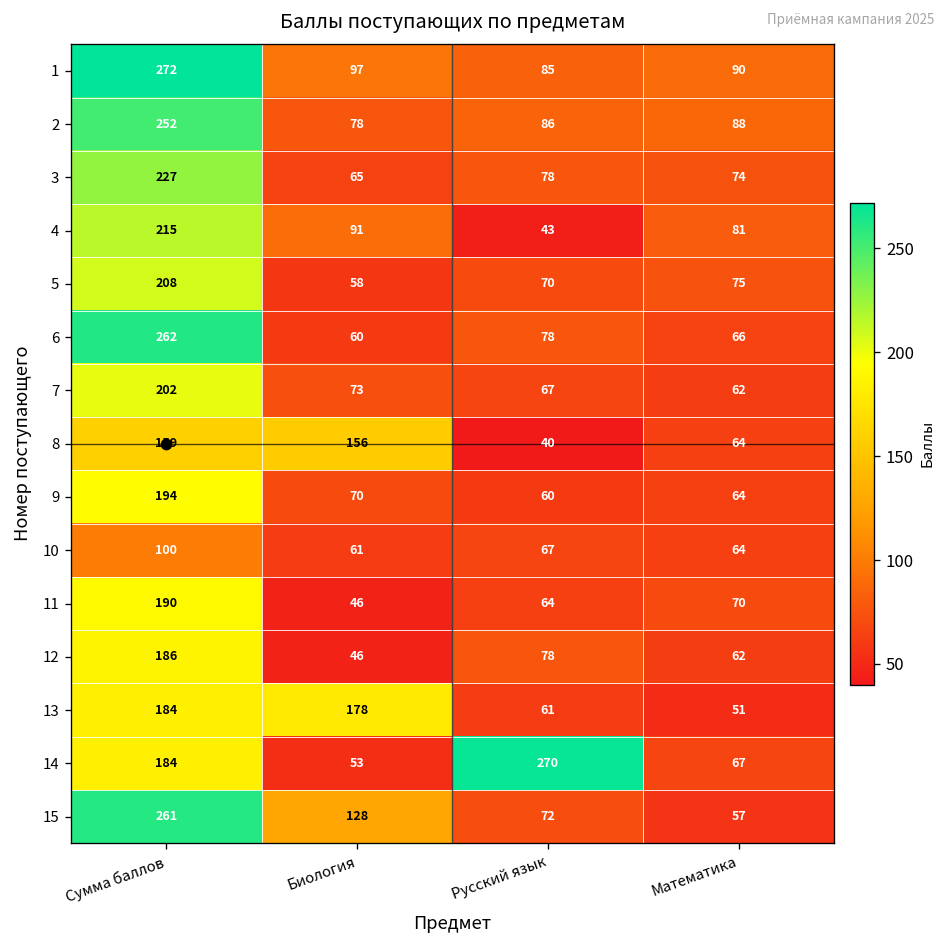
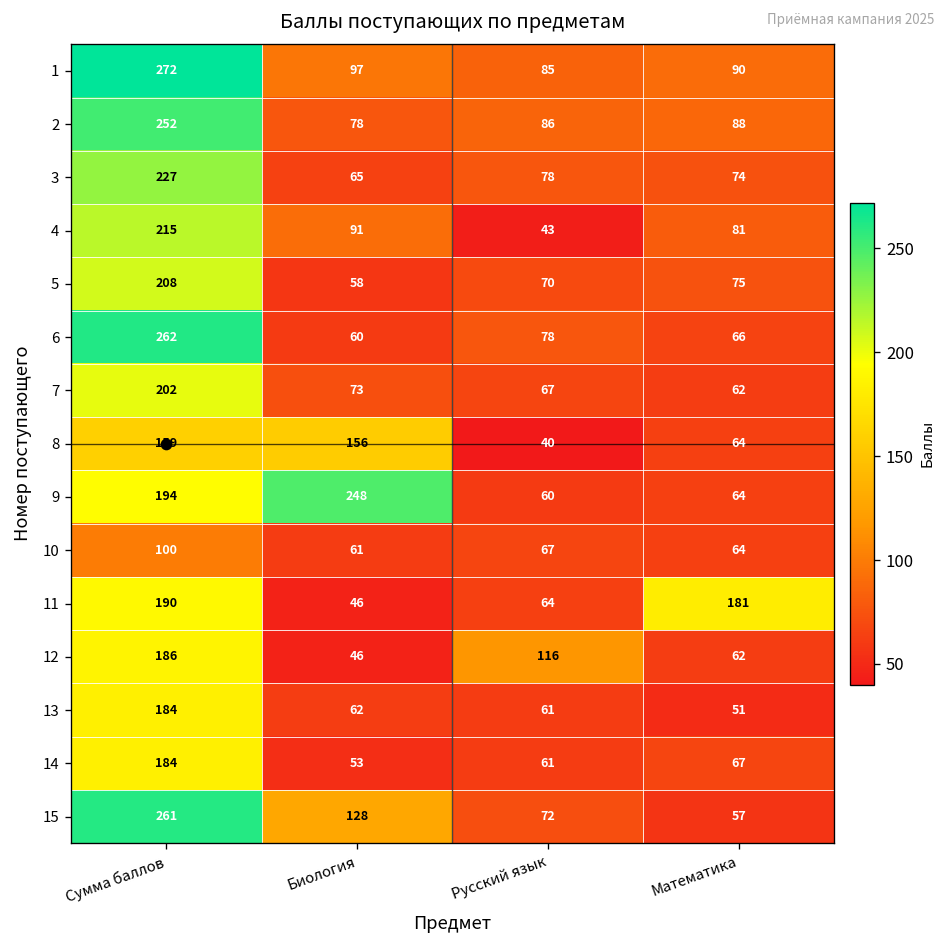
9, Биология: 70 -> 248
11, Математика: 70 -> 181
12, Русский язык: 78 -> 116
13, Биология: 178 -> 62
14, Русский язык: 270 -> 61
